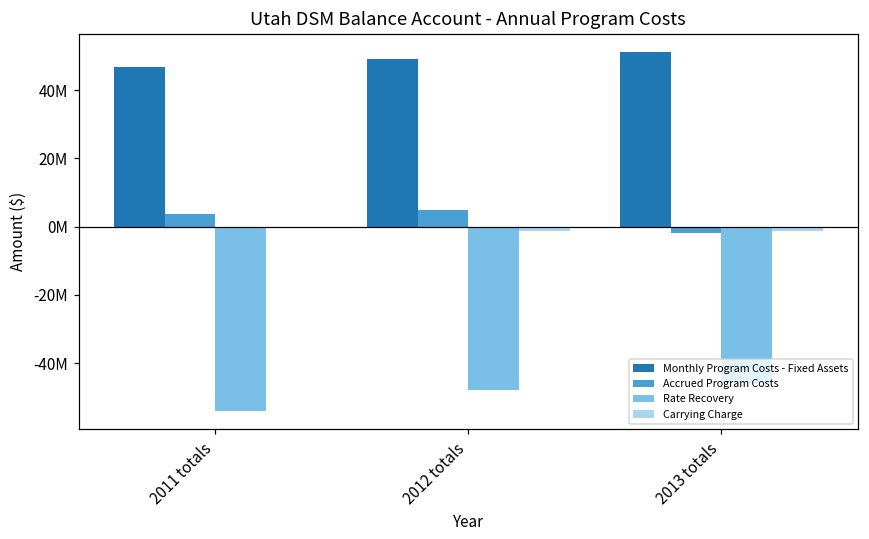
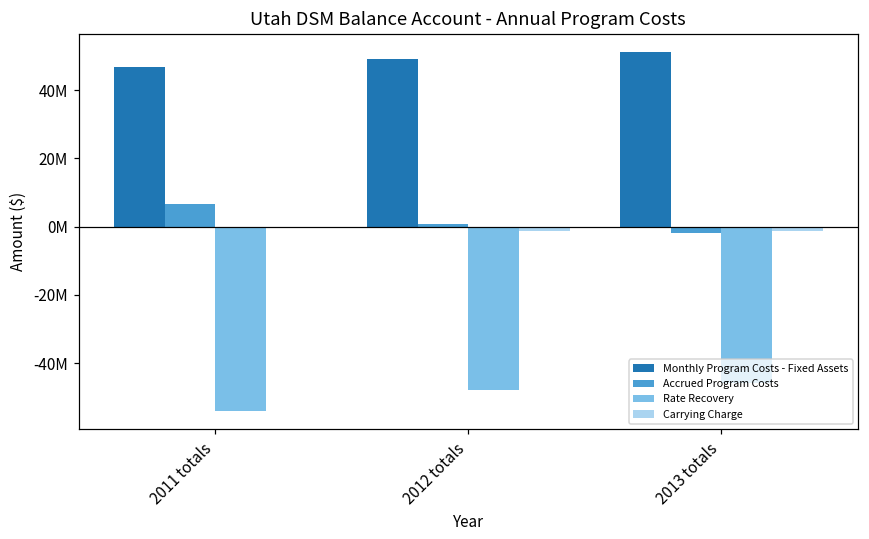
Accrued Program Costs, 2011 totals: 4000000 -> 7000000
Accrued Program Costs, 2012 totals: 5000000 -> 1000000
